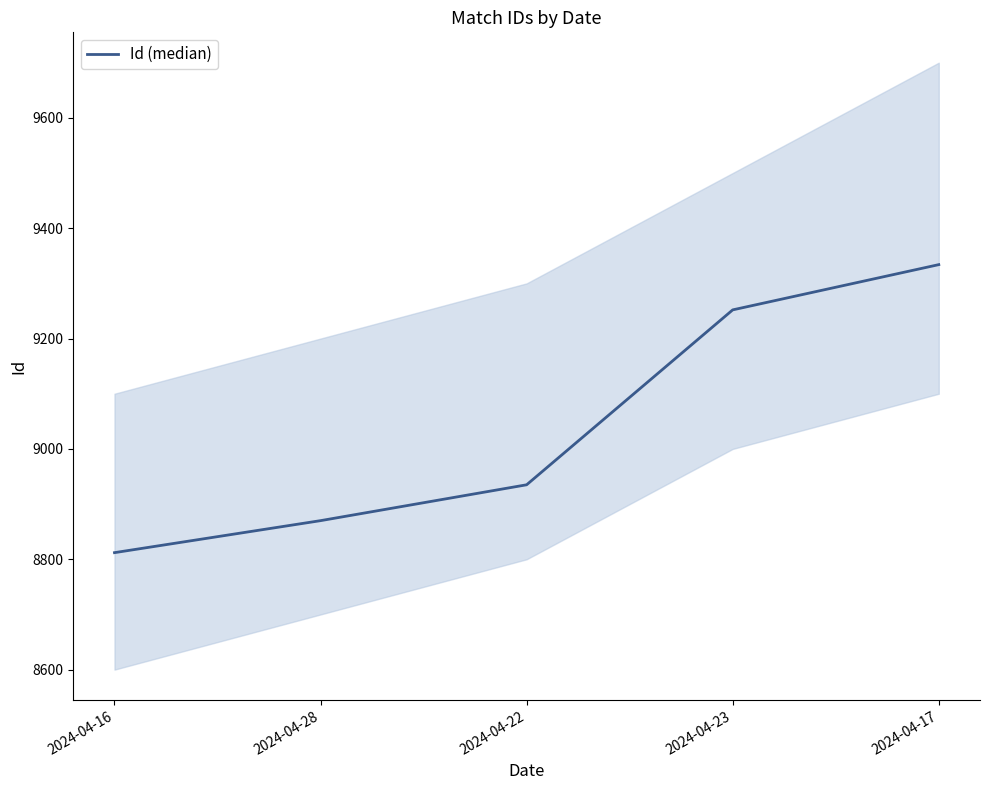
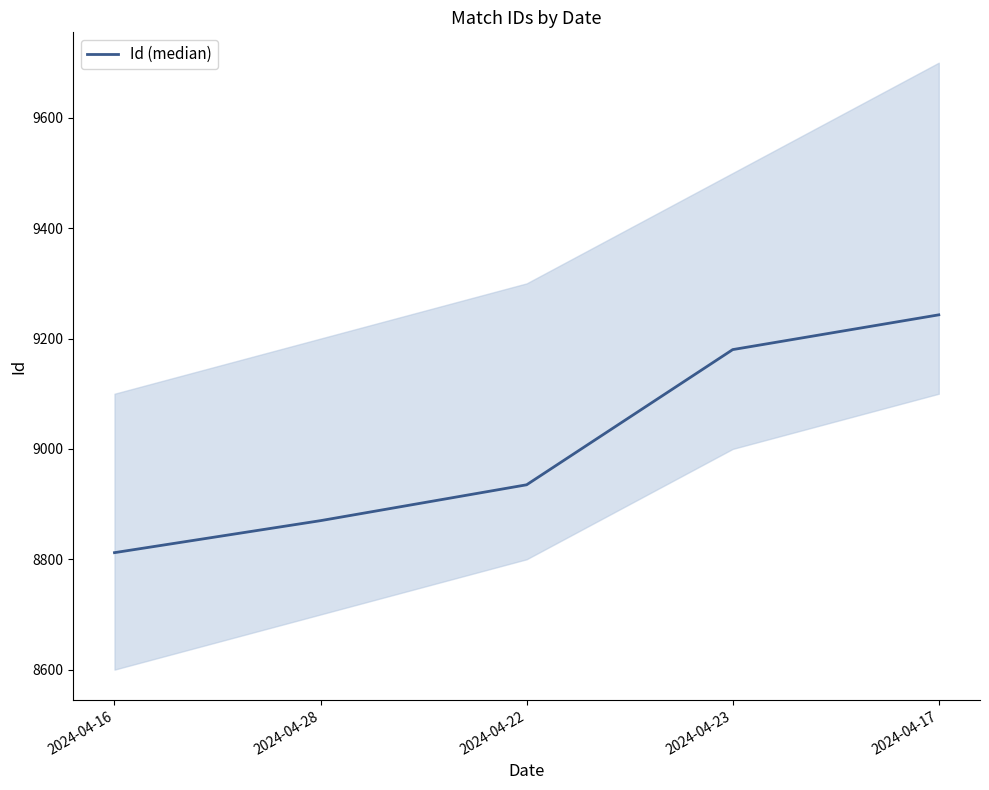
Id (median), 2024-04-23: 9250 -> 9180
Id (median), 2024-04-17: 9330 -> 9240
